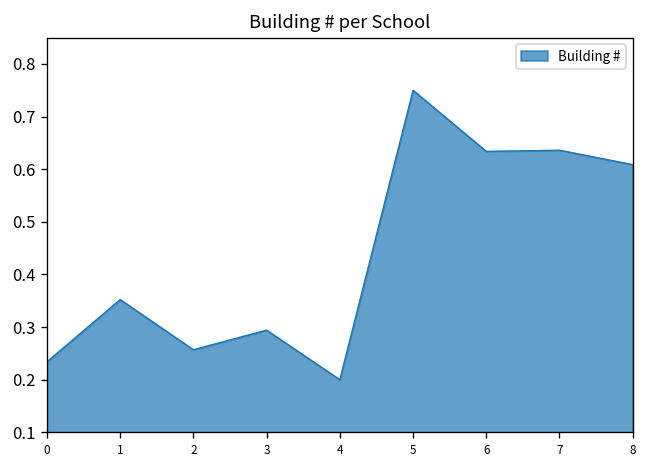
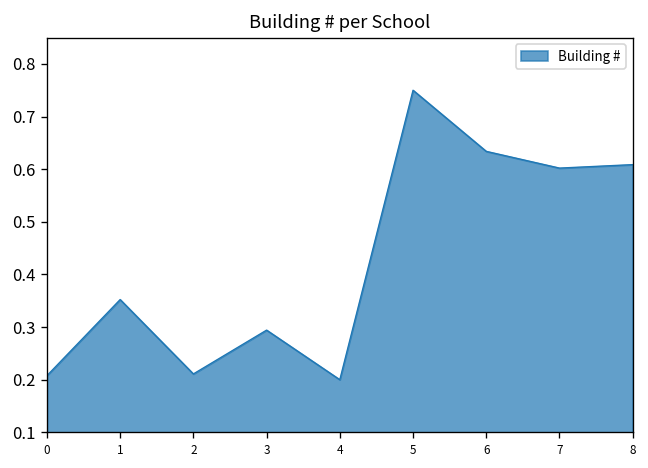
0: 0.23 -> 0.21
2: 0.26 -> 0.21
7: 0.64 -> 0.60
